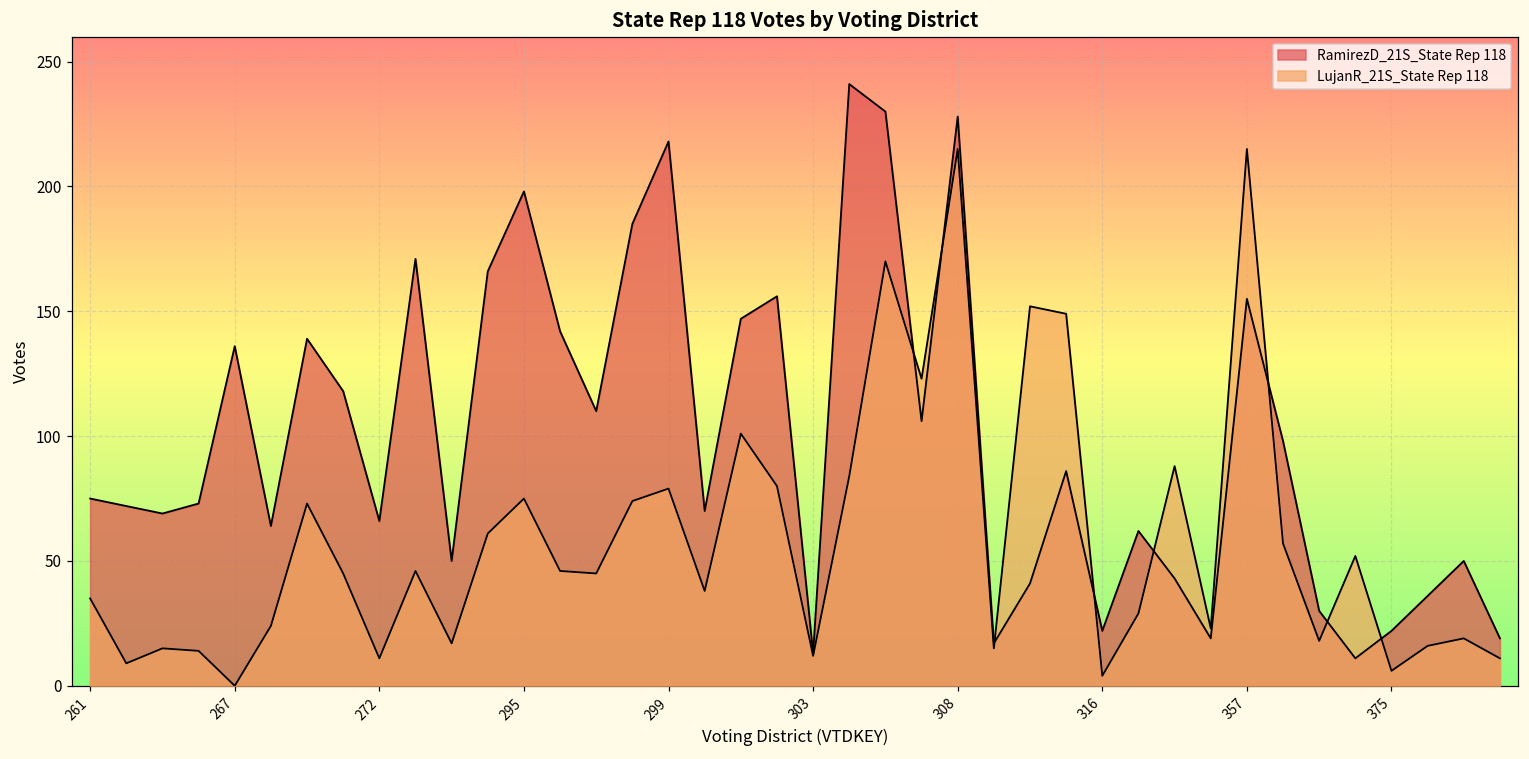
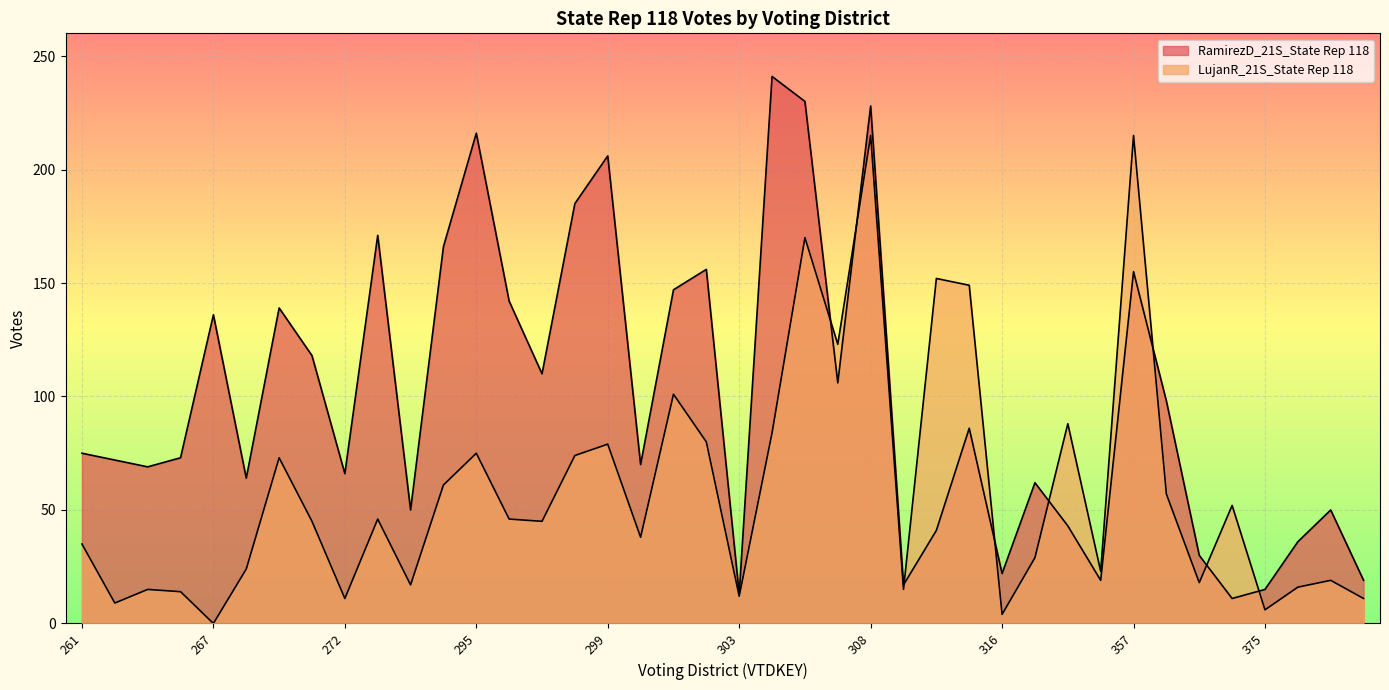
RamirezD_21S_State Rep 118, 295: 198 -> 216
RamirezD_21S_State Rep 118, 299: 218 -> 206
RamirezD_21S_State Rep 118, 375: 22 -> 15
